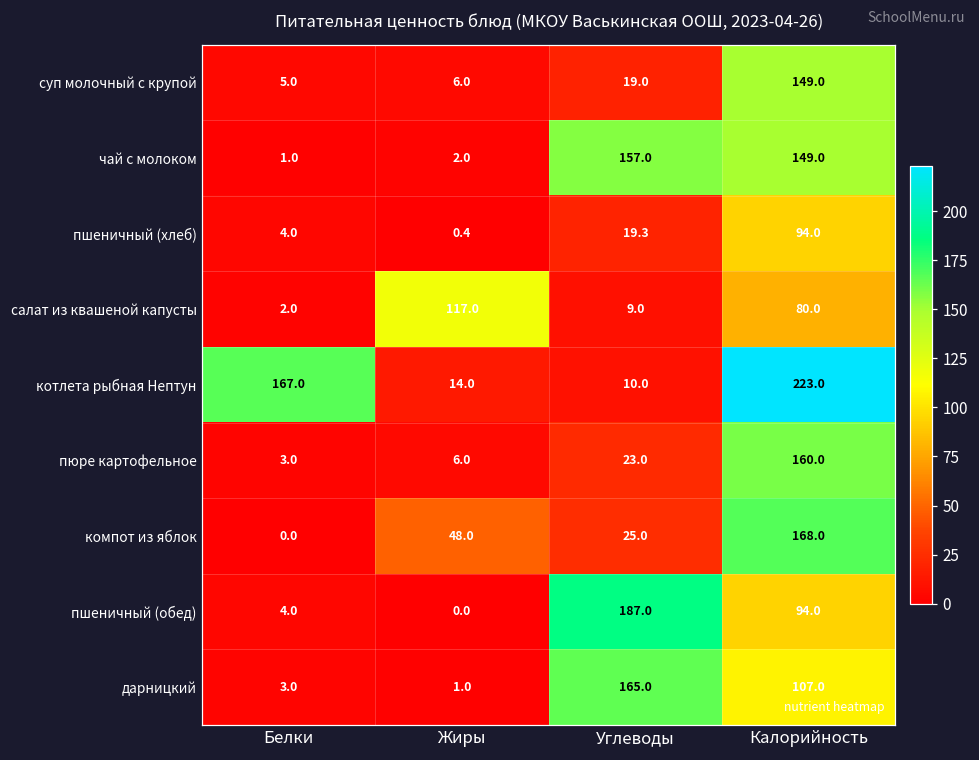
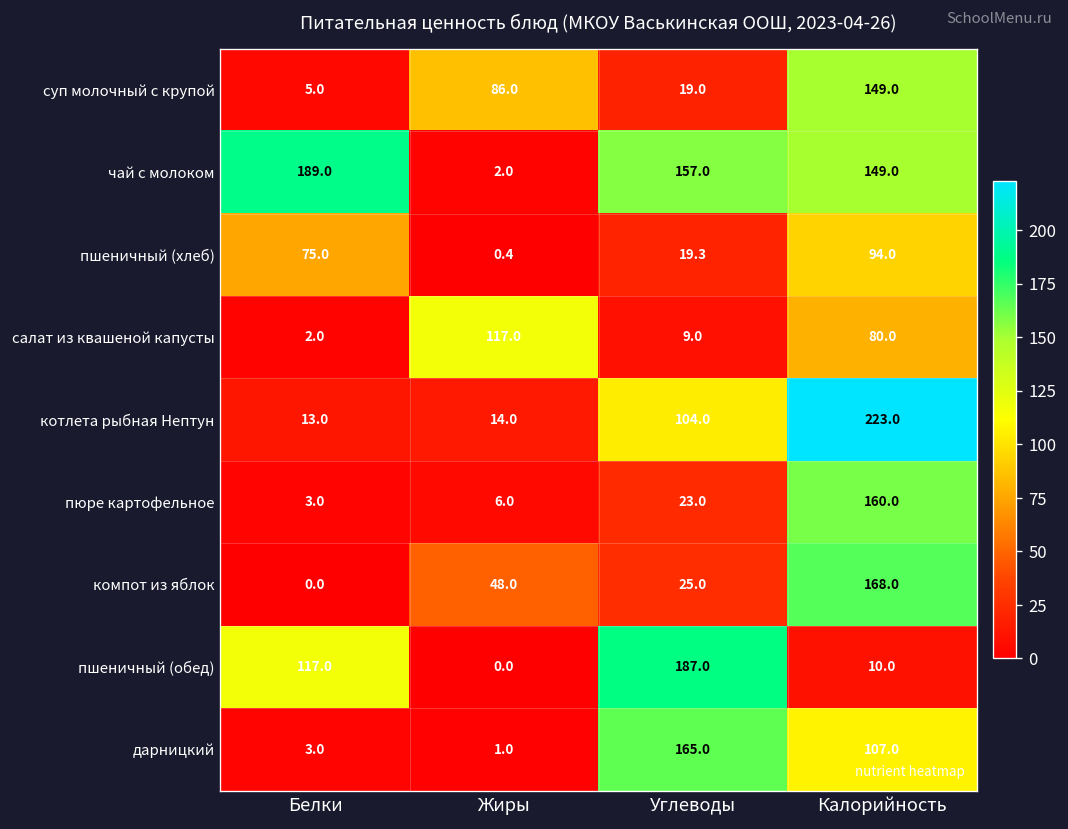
суп молочный с крупой, Жиры: 6.0 -> 86.0
чай с молоком, Белки: 1.0 -> 189.0
пшеничный (хлеб), Белки: 4.0 -> 75.0
котлета рыбная Нептун, Белки: 167.0 -> 13.0
котлета рыбная Нептун, Углеводы: 10.0 -> 104.0
пшеничный (обед), Белки: 4.0 -> 117.0
пшеничный (обед), Калорийность: 94.0 -> 10.0
